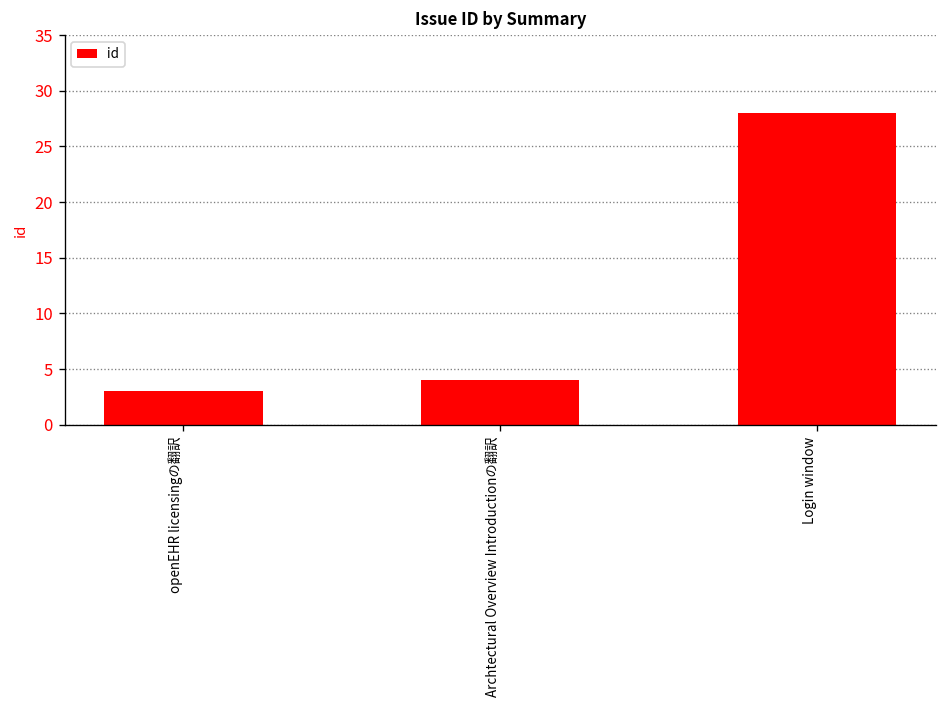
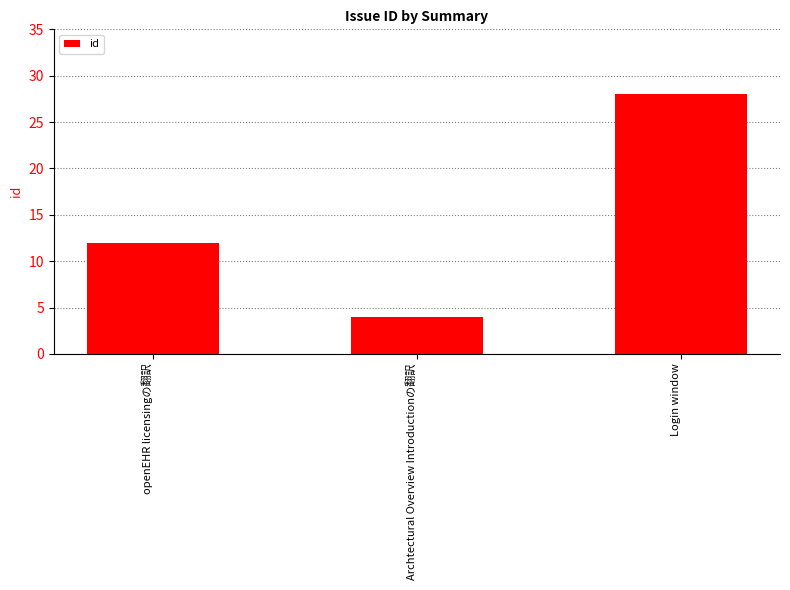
openEHR licensingの翻訳: 3 -> 12
